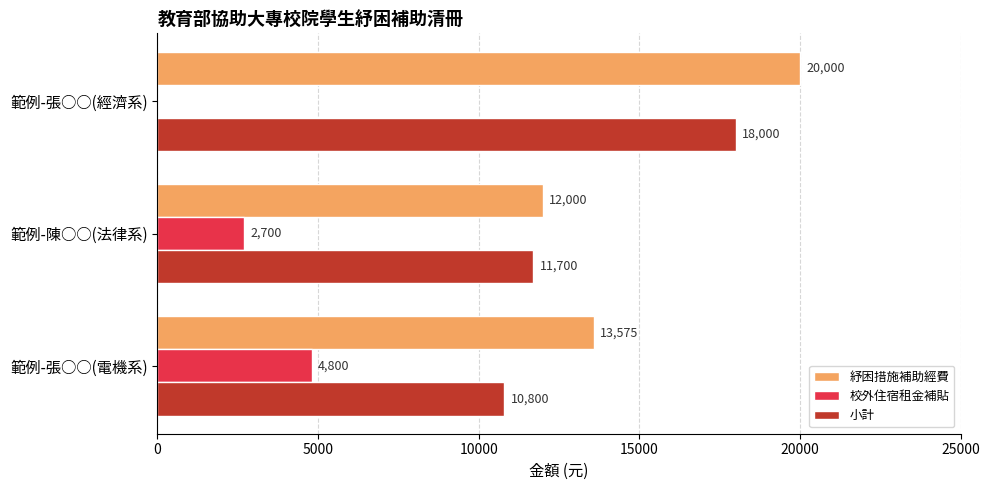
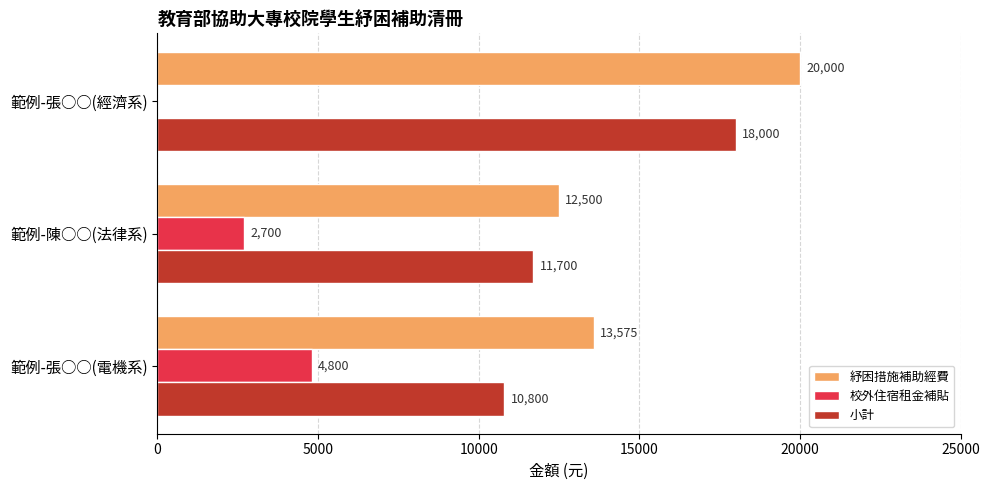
紓困措施補助經費, 範例-陳○○(法律系): 12,000 -> 12,500
